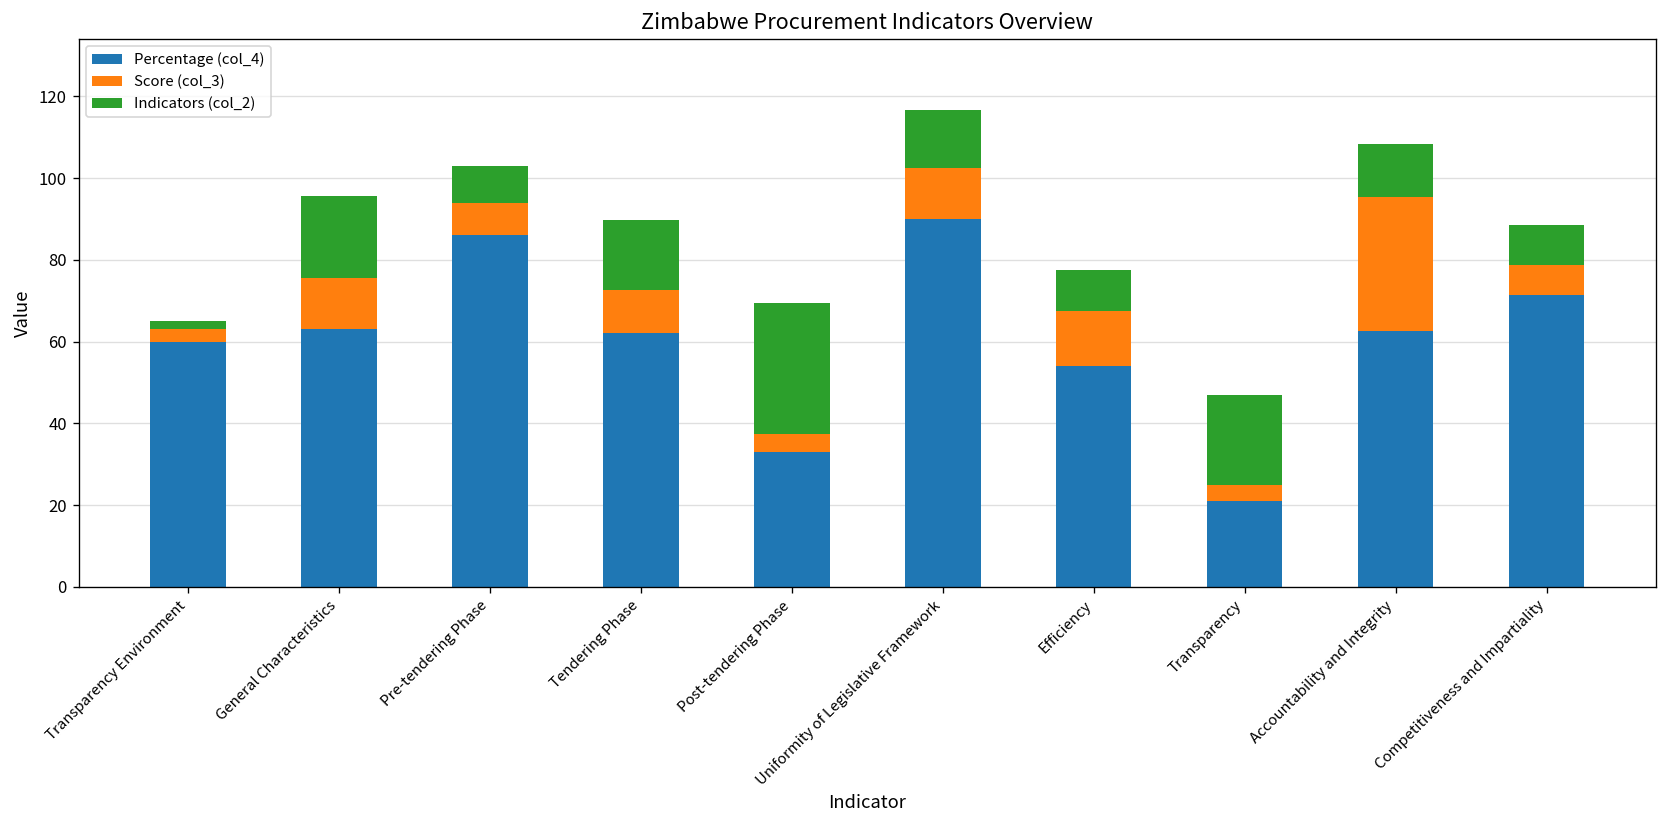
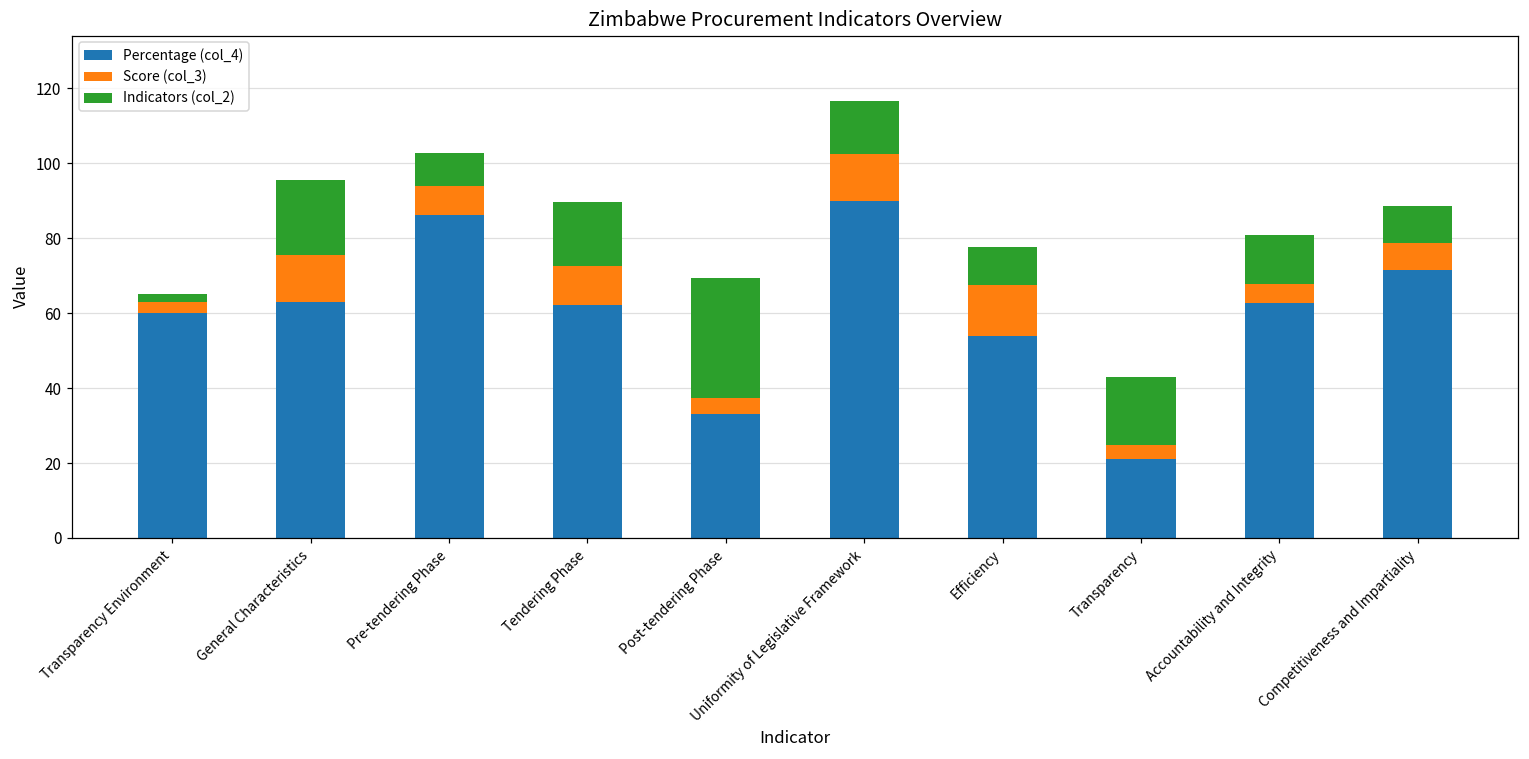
Indicators (col_2), Transparency: 22 -> 18
Score (col_3), Accountability and Integrity: 33 -> 5
